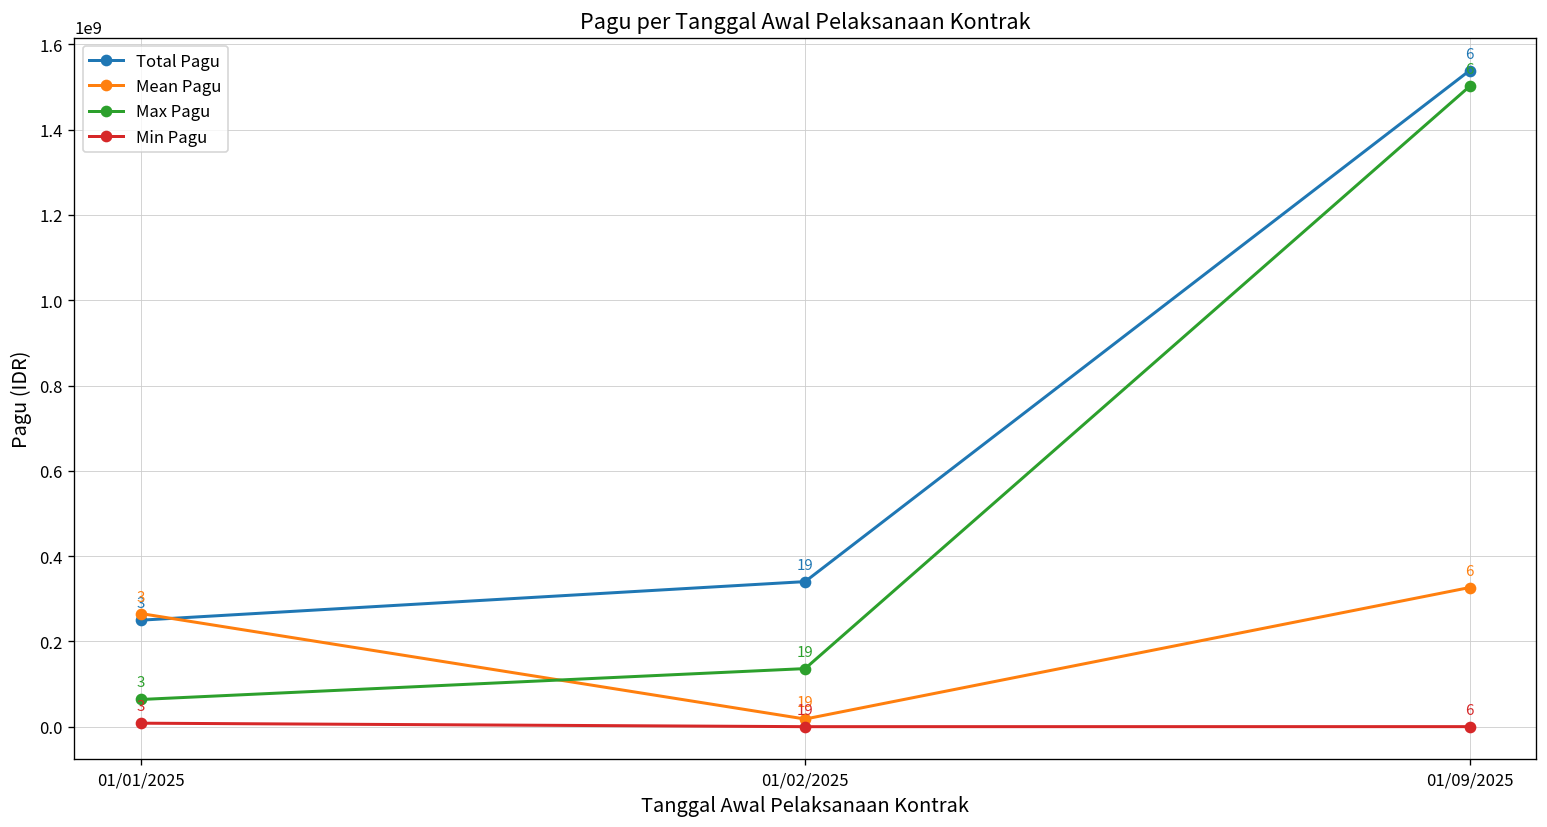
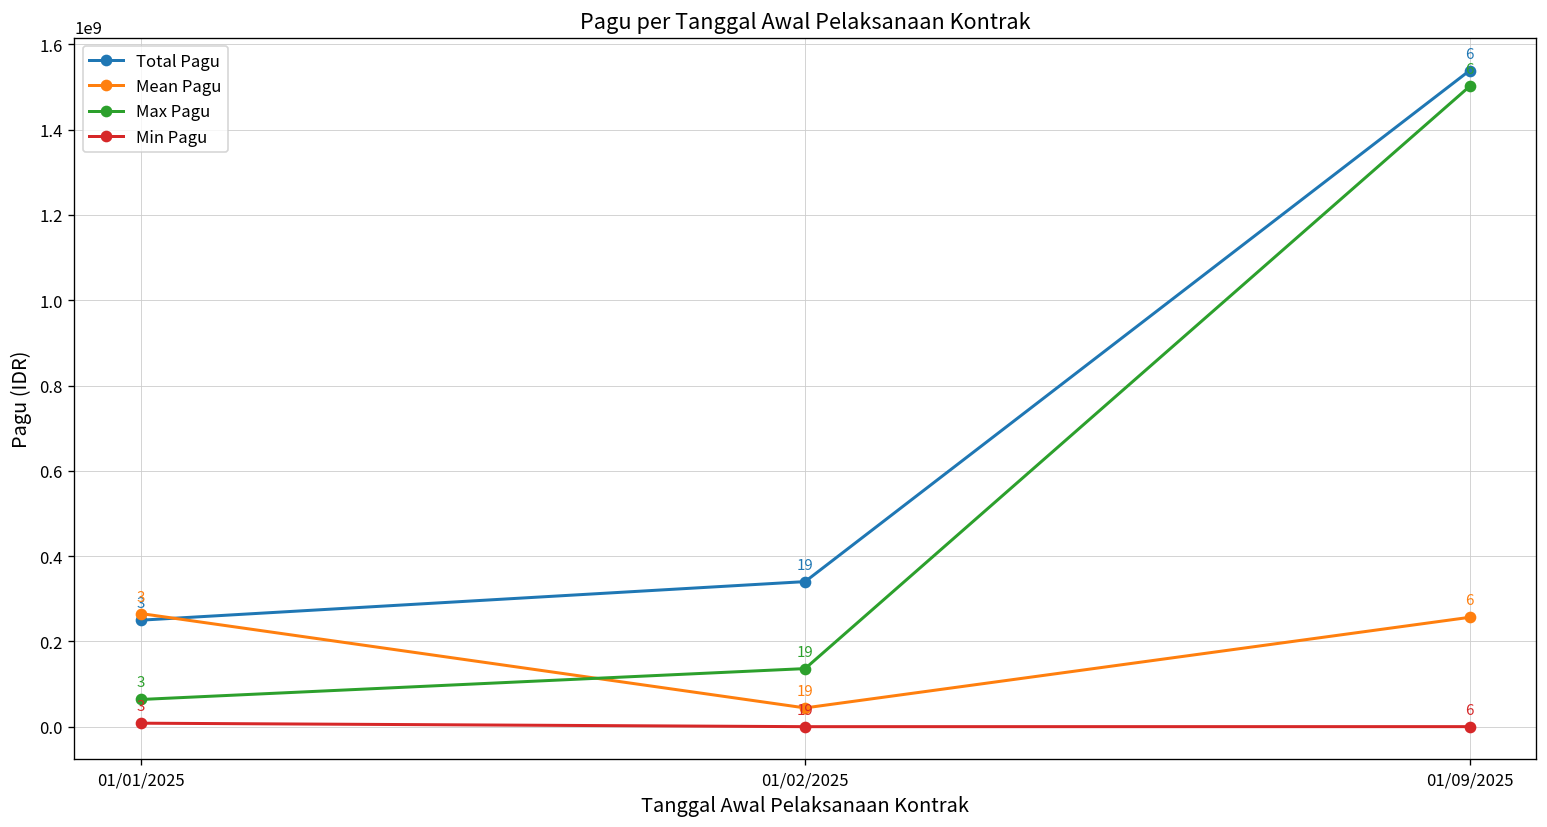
Mean Pagu, 01/02/2025: 20000000 -> 40000000
Mean Pagu, 01/09/2025: 330000000 -> 260000000
